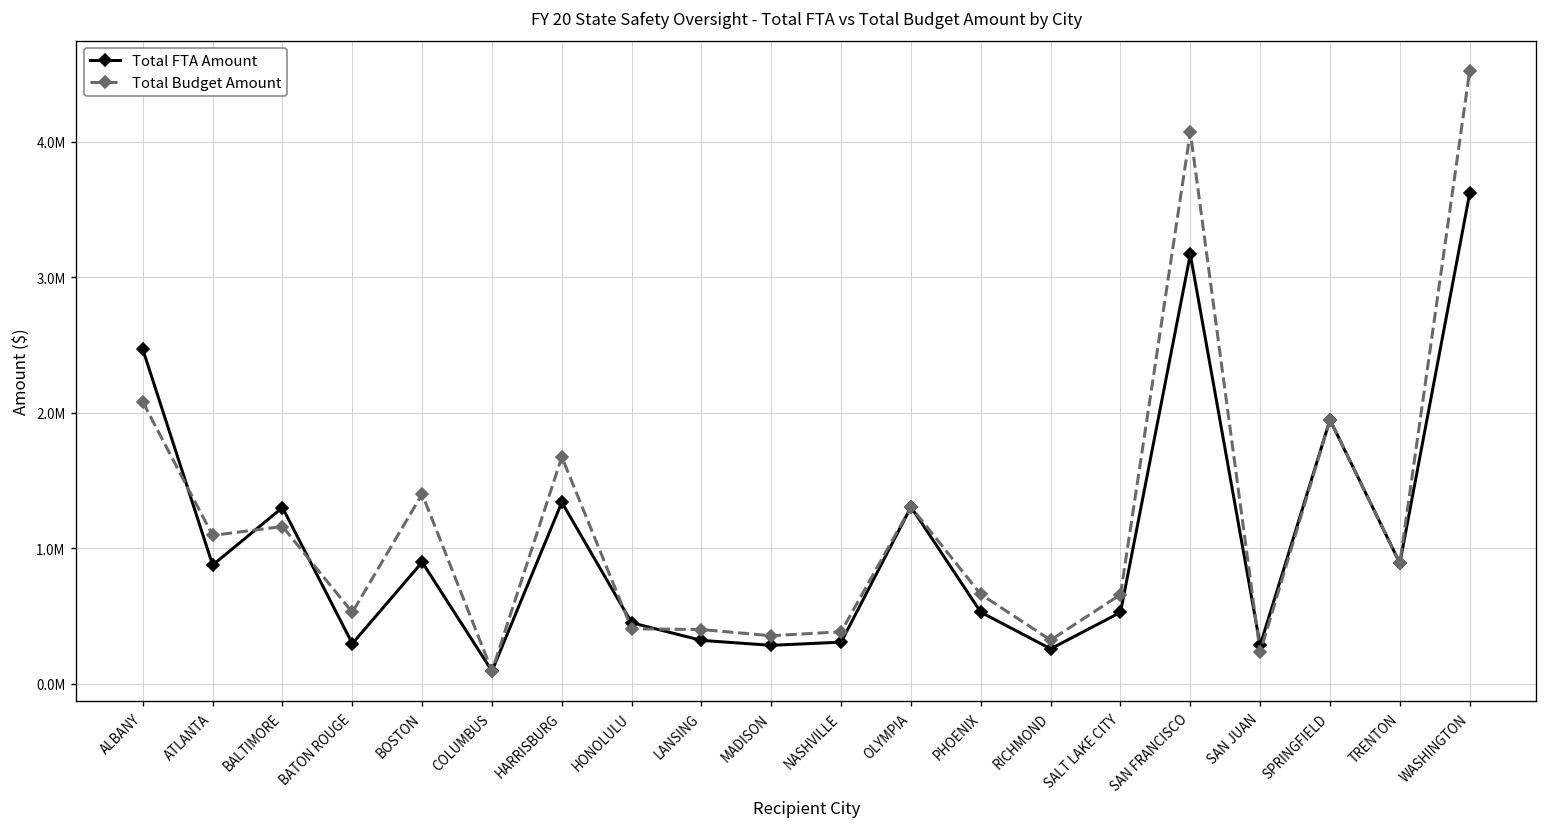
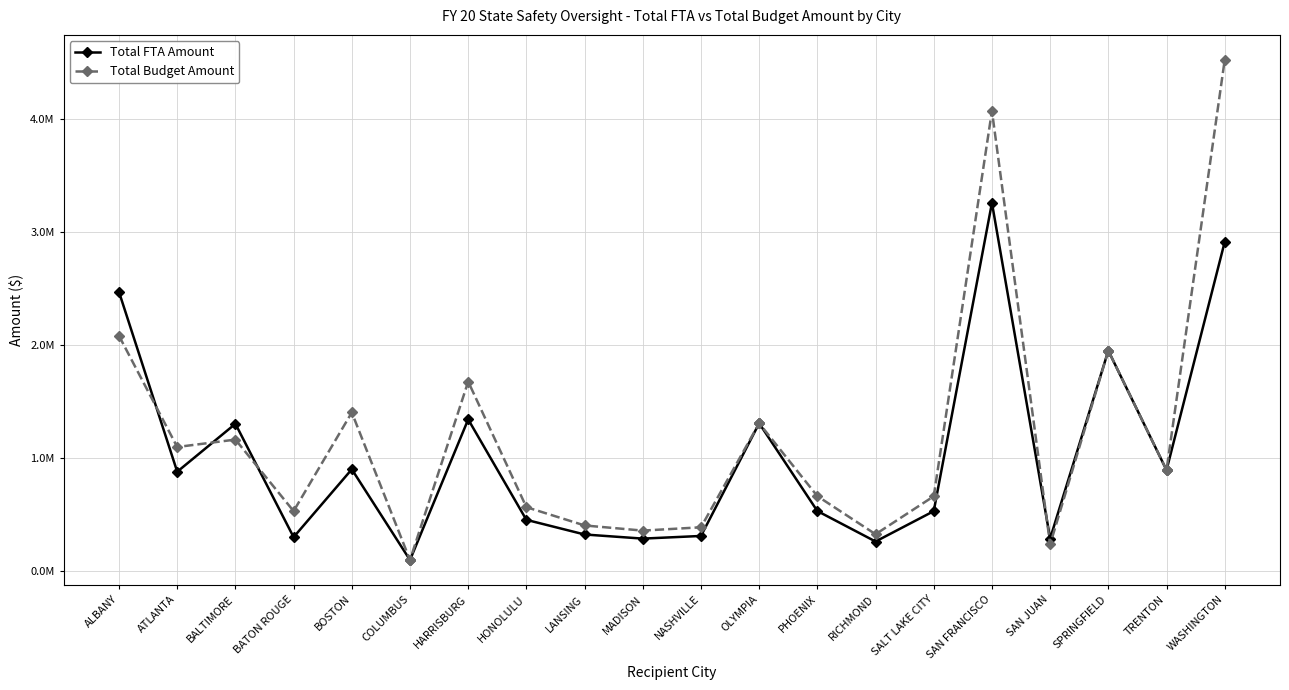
Total Budget Amount, HONOLULU: 410000 -> 560000
Total FTA Amount, SAN FRANCISCO: 3170000 -> 3260000
Total FTA Amount, WASHINGTON: 3620000 -> 2910000
